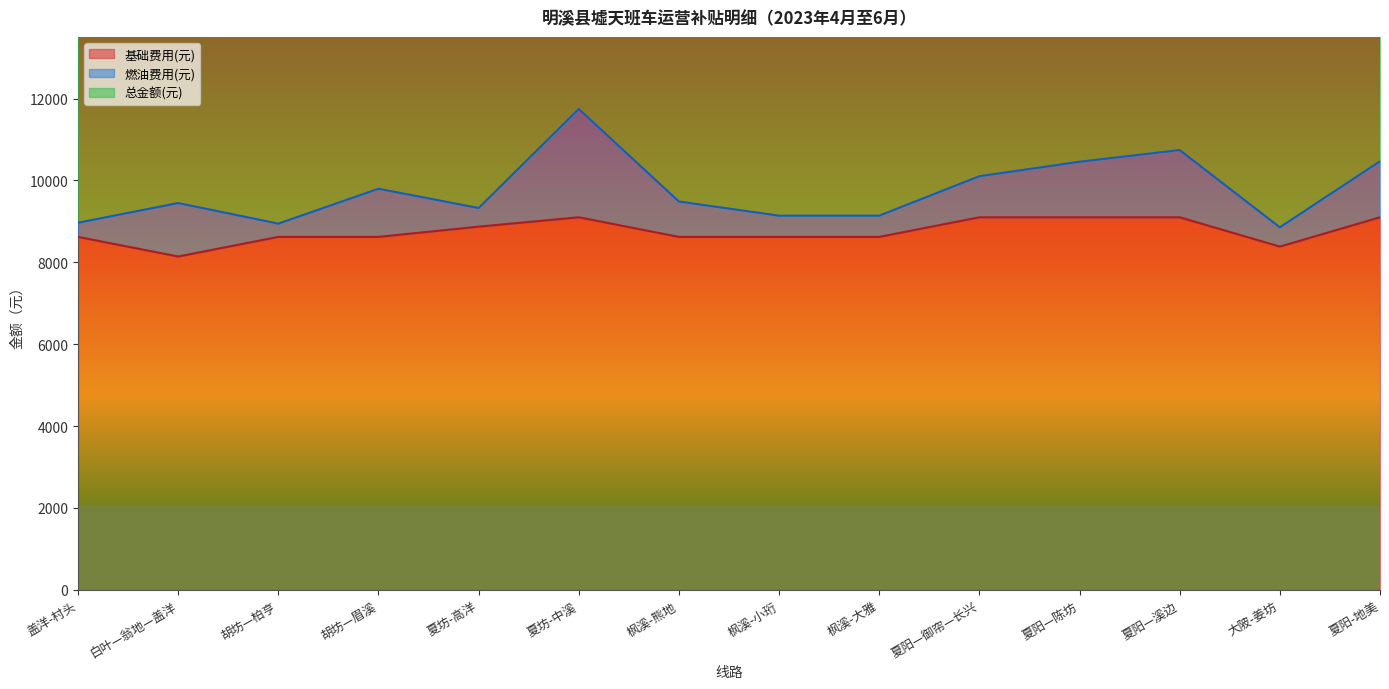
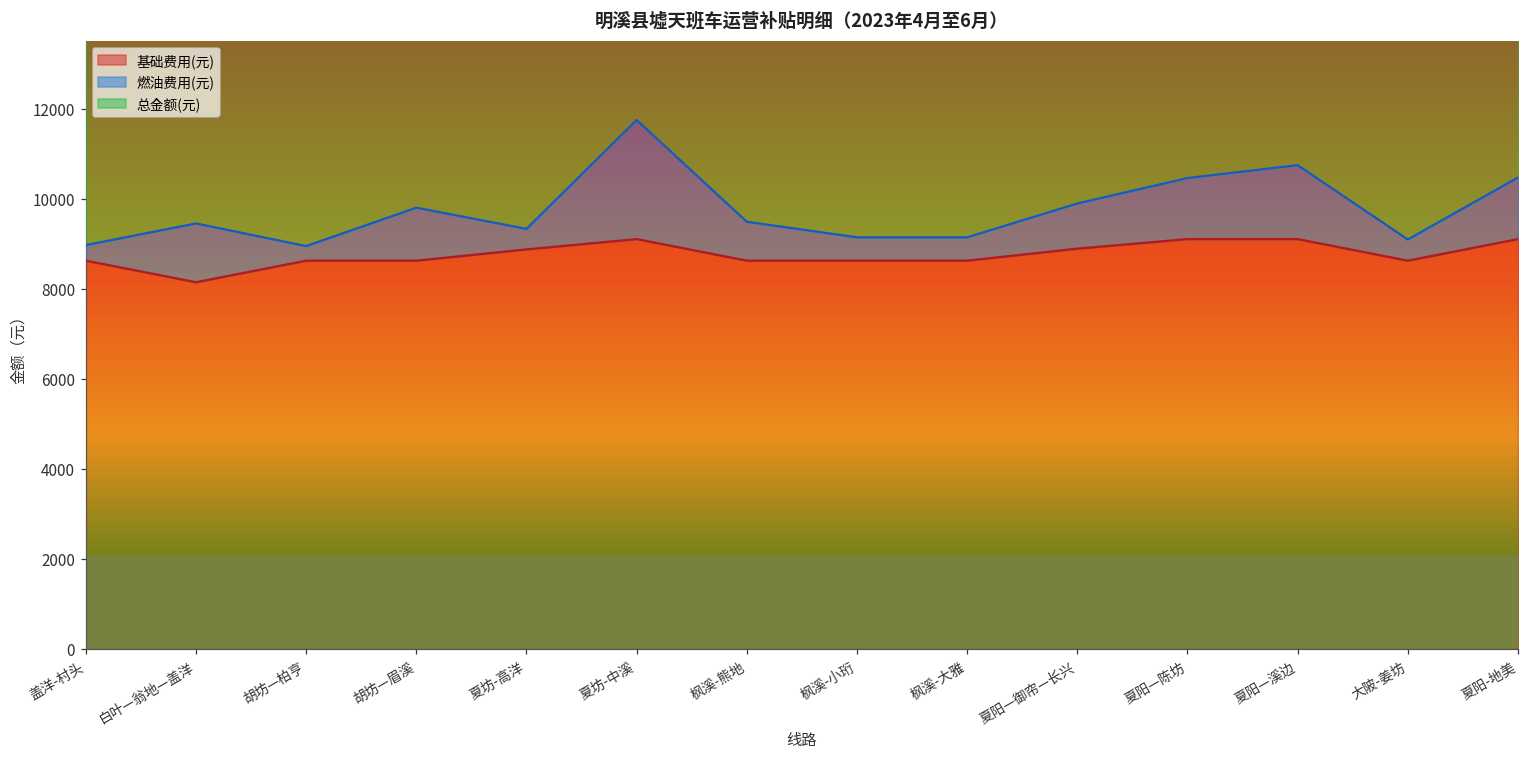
基础费用(元), 夏阳—御帘—长兴: 9100 -> 8900
基础费用(元), 大陂-姜坊: 8400 -> 8600
